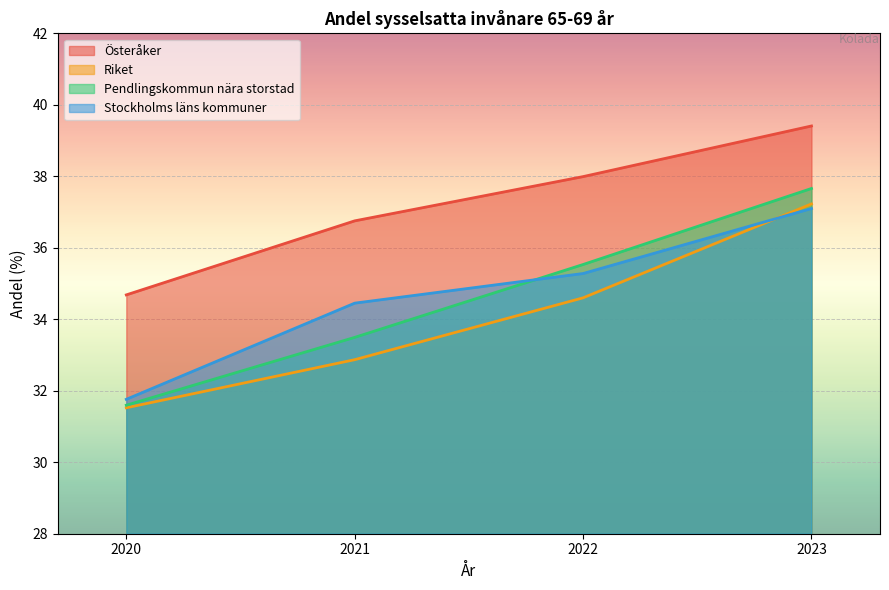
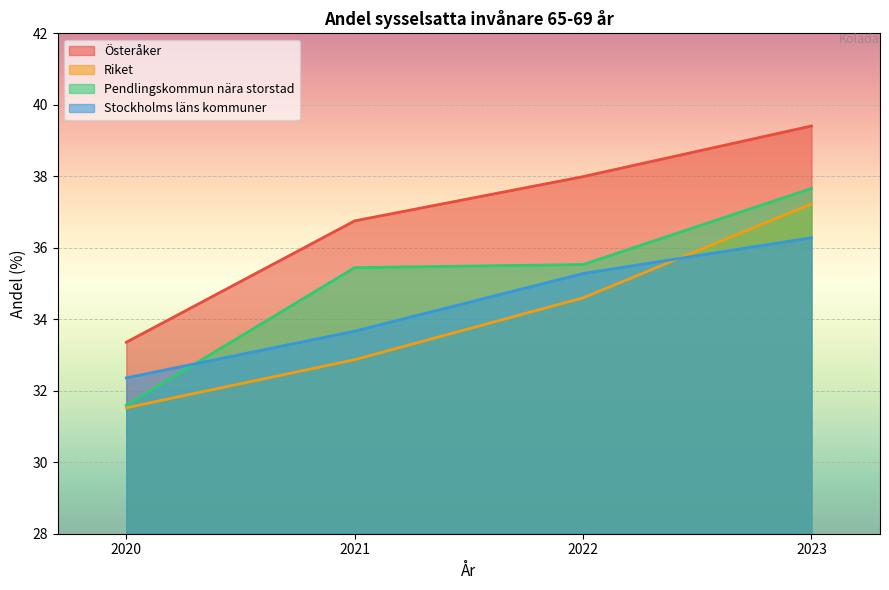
Österåker, 2020: 34.7 -> 33.4
Stockholms läns kommuner, 2020: 31.8 -> 32.4
Pendlingskommun nära storstad, 2021: 33.5 -> 35.4
Stockholms läns kommuner, 2021: 34.5 -> 33.7
Stockholms läns kommuner, 2023: 37.1 -> 36.3
